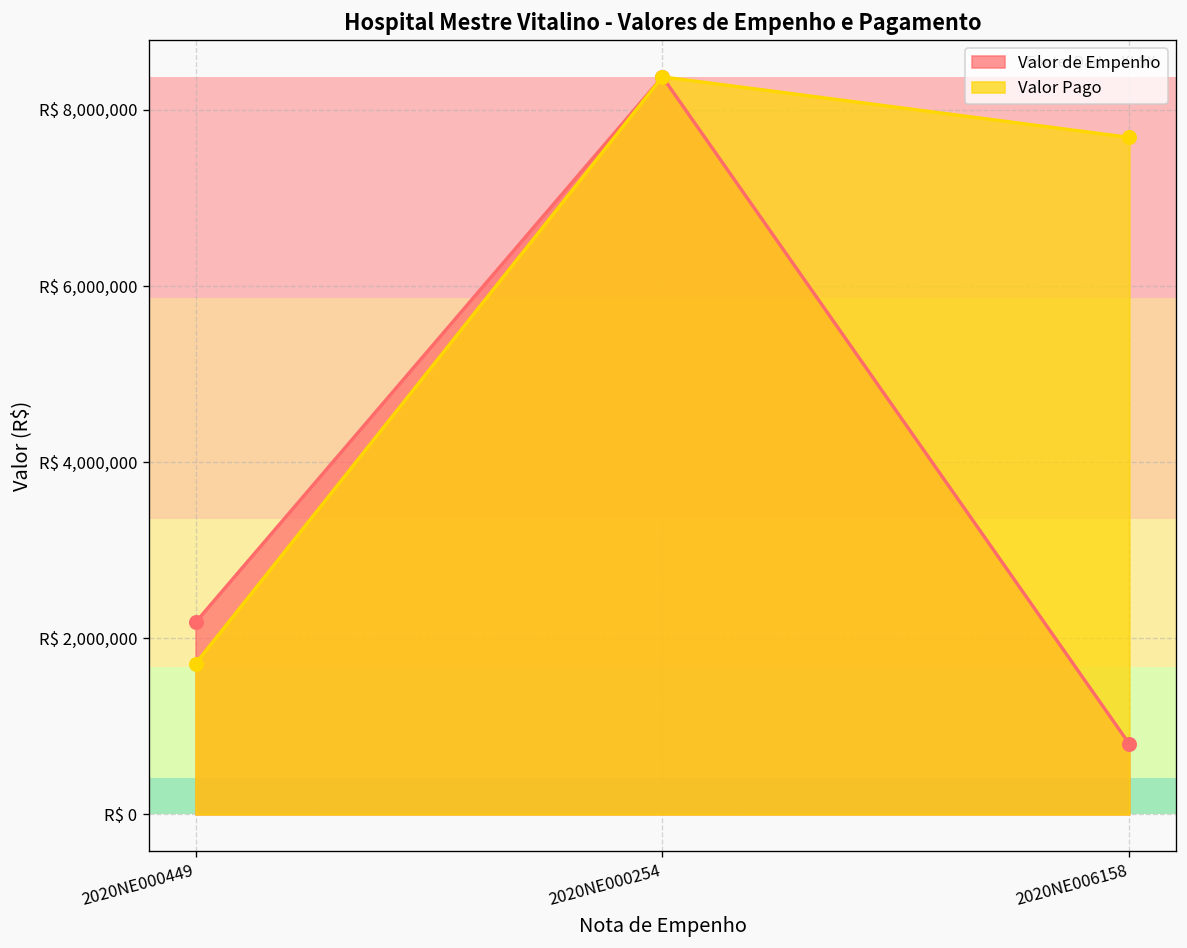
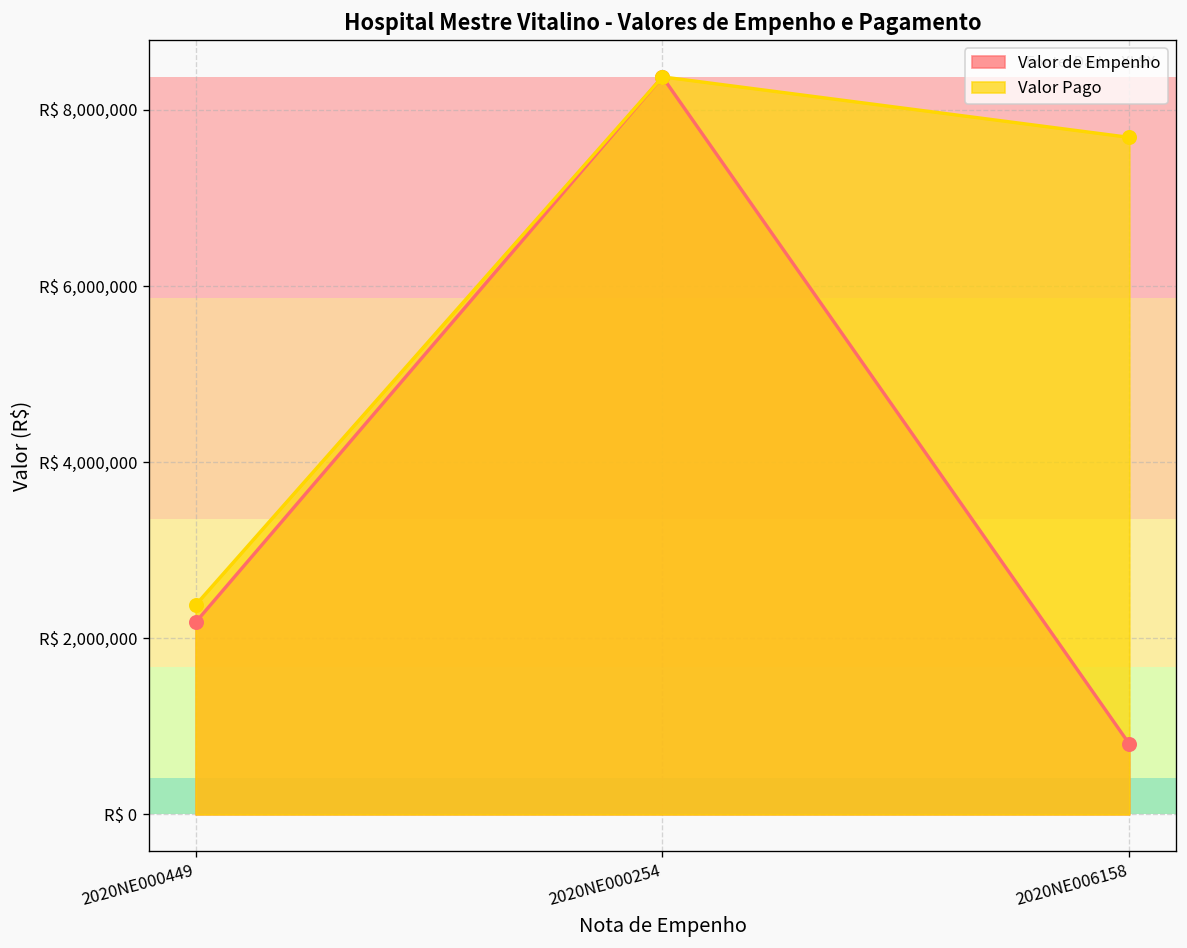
Valor Pago, 2020NE000449: R$ 1,700,000 -> R$ 2,400,000
